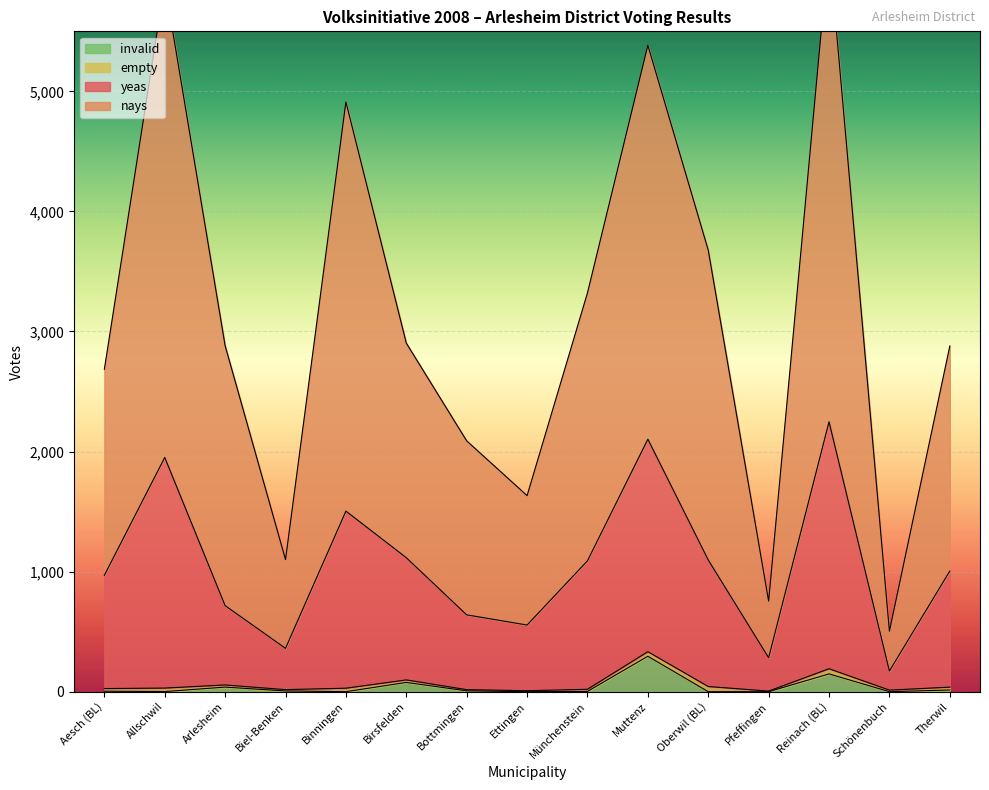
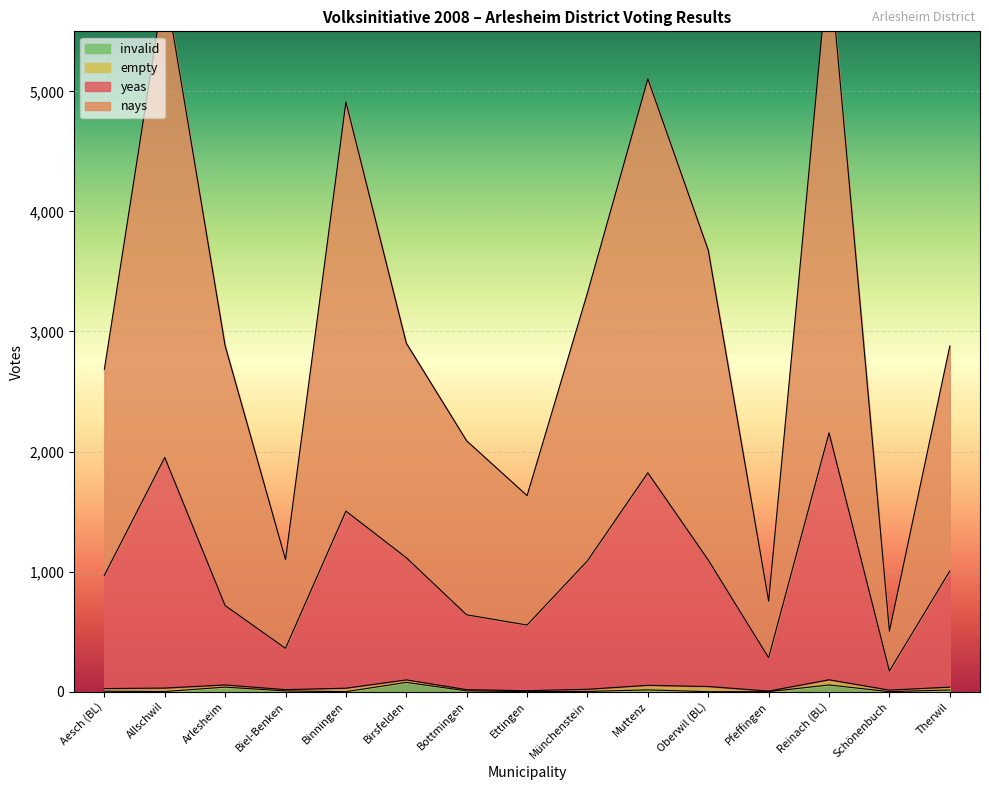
invalid, Muttenz: 300 -> 20
invalid, Reinach (BL): 150 -> 60
